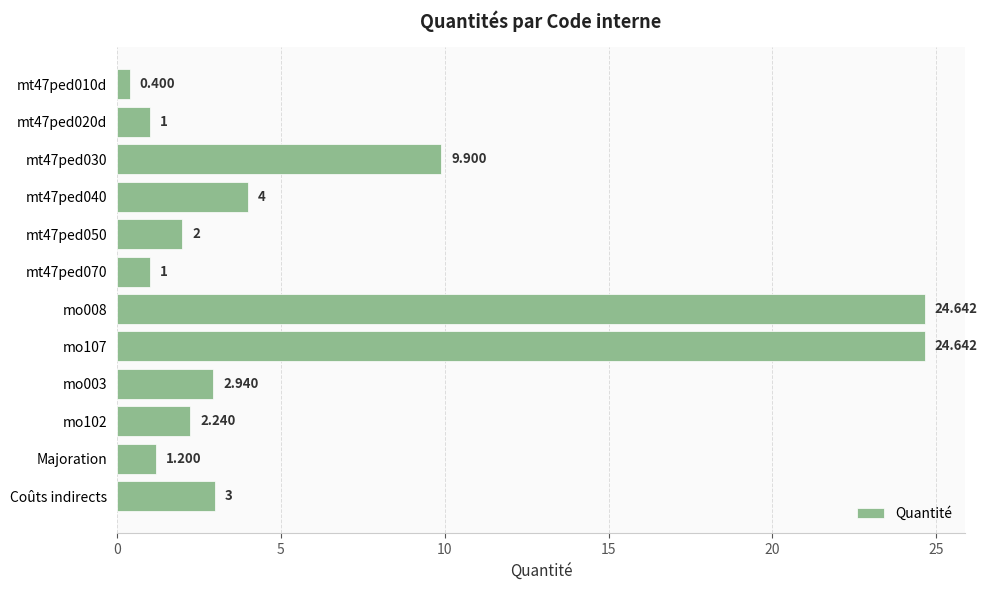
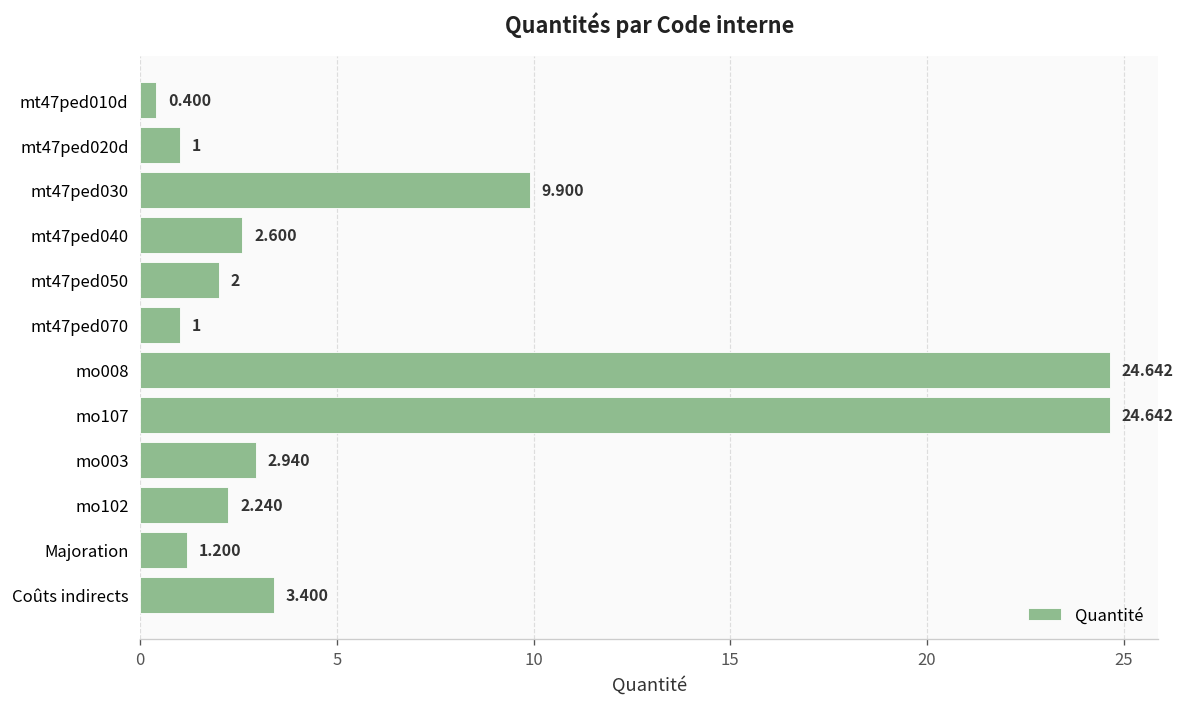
mt47ped040: 4 -> 2.600
Coûts indirects: 3 -> 3.400
